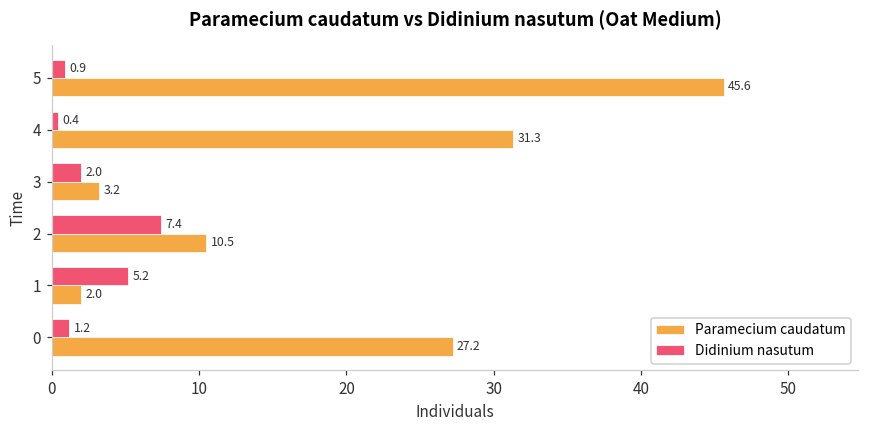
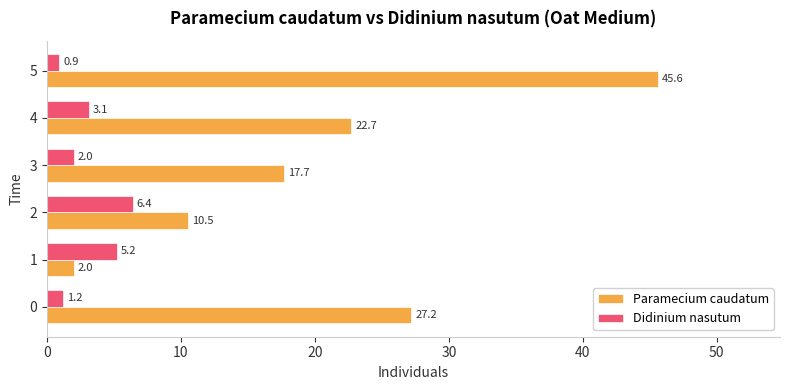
Didinium nasutum, 4: 0.4 -> 3.1
Paramecium caudatum, 4: 31.3 -> 22.7
Paramecium caudatum, 3: 3.2 -> 17.7
Didinium nasutum, 2: 7.4 -> 6.4
